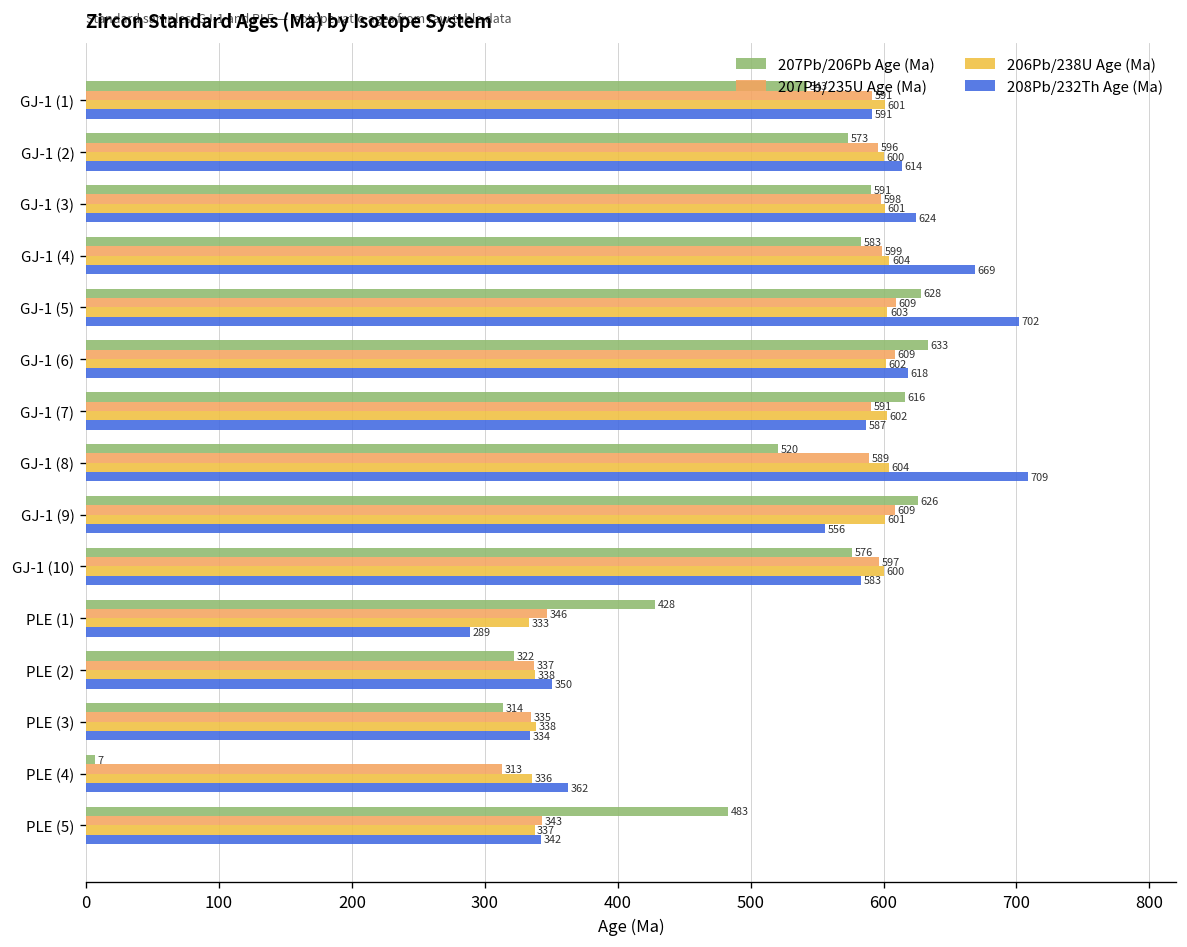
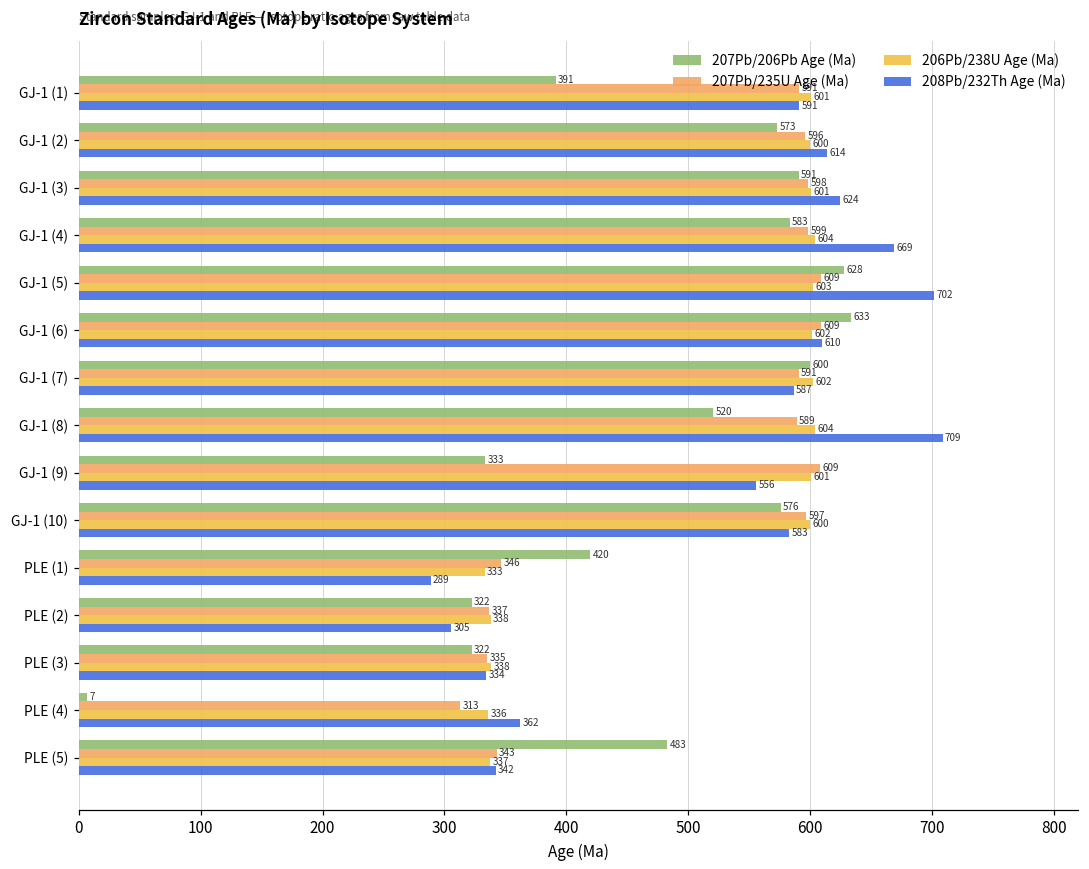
207Pb/206Pb Age (Ma), GJ-1 (1): 543 -> 391
208Pb/232Th Age (Ma), GJ-1 (6): 618 -> 610
207Pb/206Pb Age (Ma), GJ-1 (7): 616 -> 600
207Pb/206Pb Age (Ma), GJ-1 (9): 626 -> 333
207Pb/206Pb Age (Ma), PLE (1): 428 -> 420
208Pb/232Th Age (Ma), PLE (2): 350 -> 305
207Pb/206Pb Age (Ma), PLE (3): 314 -> 322
